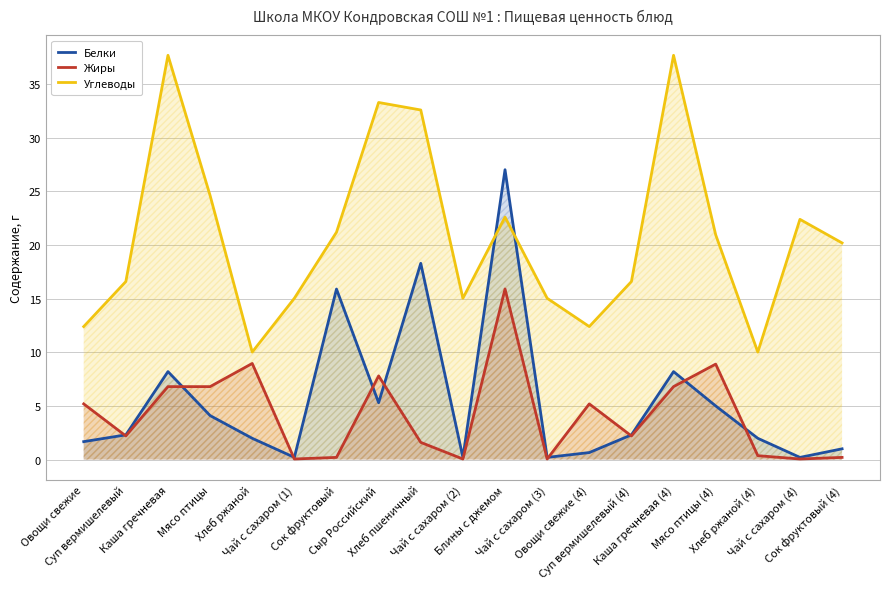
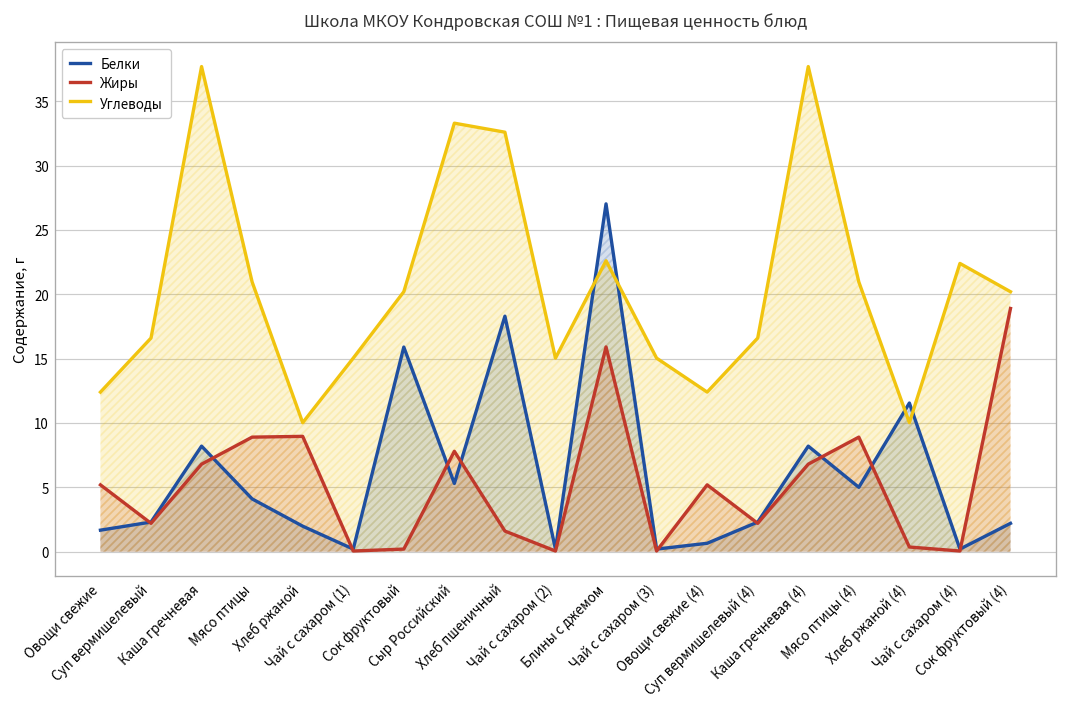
Жиры, Мясо птицы: 6.8 -> 8.9
Углеводы, Мясо птицы: 24.6 -> 21.0
Углеводы, Сок фруктовый: 21.2 -> 20.2
Белки, Хлеб ржаной (4): 2.0 -> 11.6
Белки, Сок фруктовый (4): 1.0 -> 2.2
Жиры, Сок фруктовый (4): 0.2 -> 18.9
